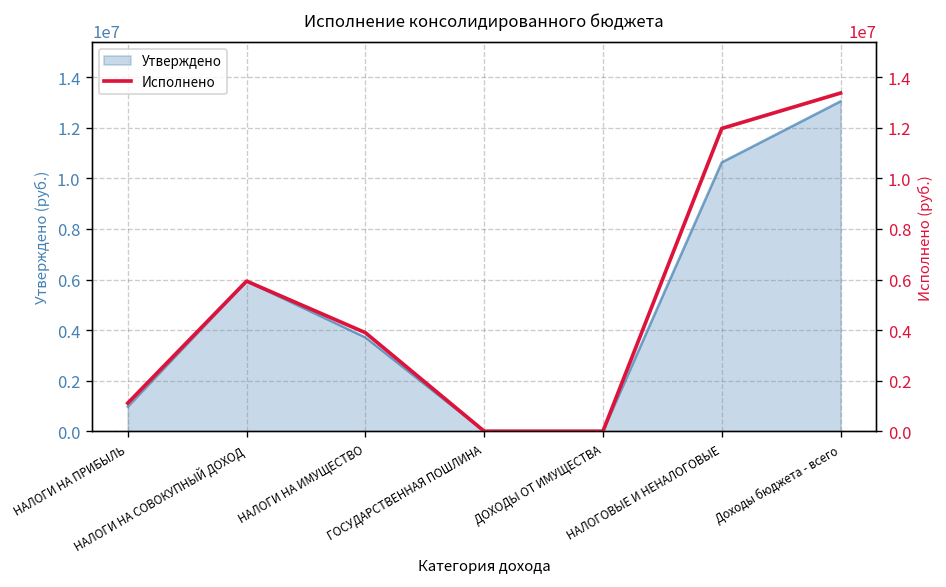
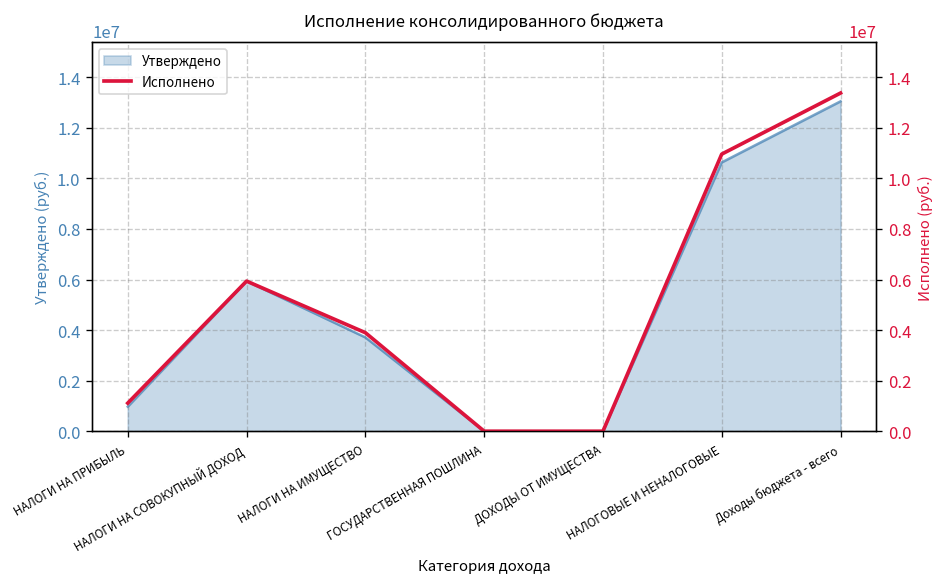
Исполнено, НАЛОГОВЫЕ И НЕНАЛОГОВЫЕ: 12000000 -> 11000000
